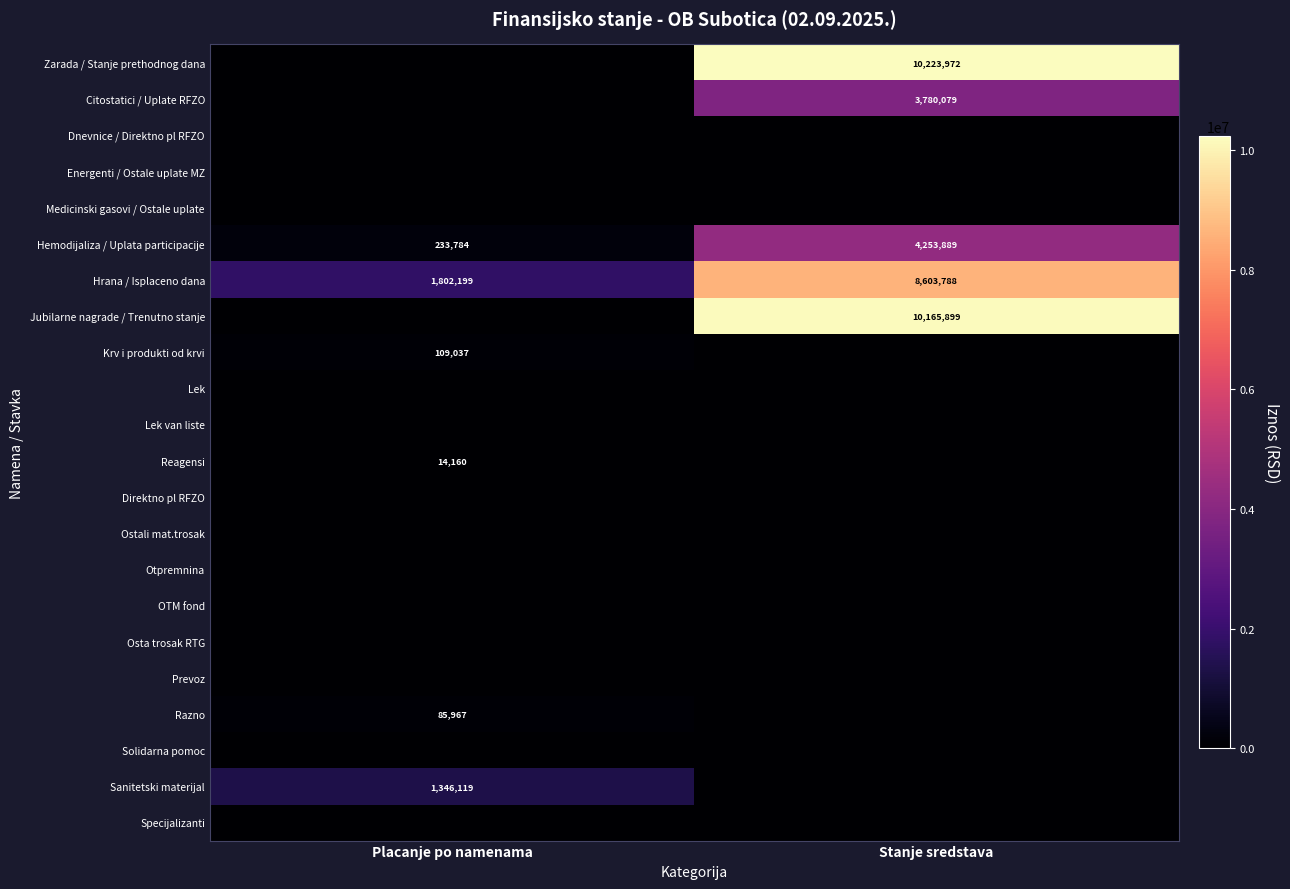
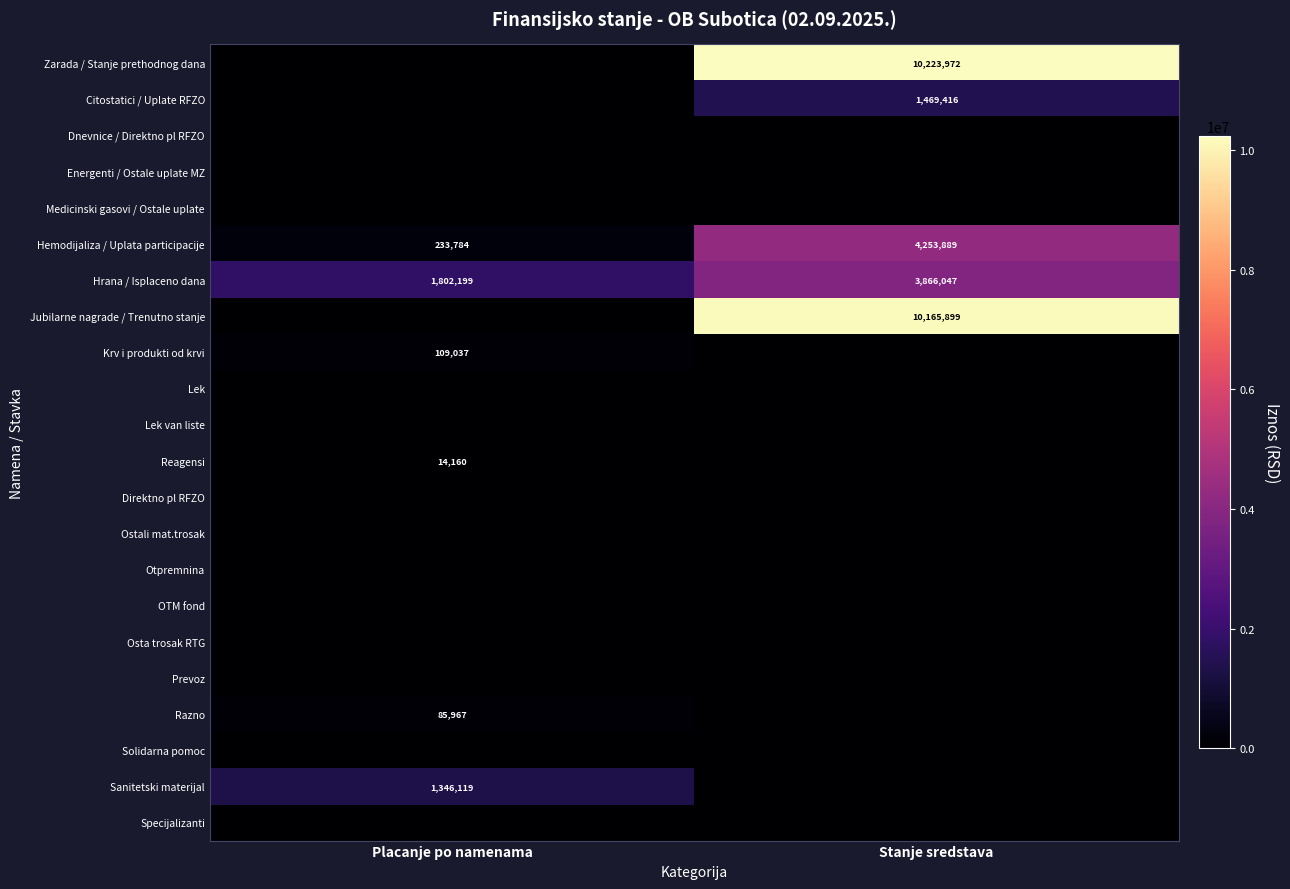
Citostatici / Uplate RFZO, Stanje sredstava: 3,780,079 -> 1,469,416
Hrana / Isplaceno dana, Stanje sredstava: 8,603,788 -> 3,866,047
